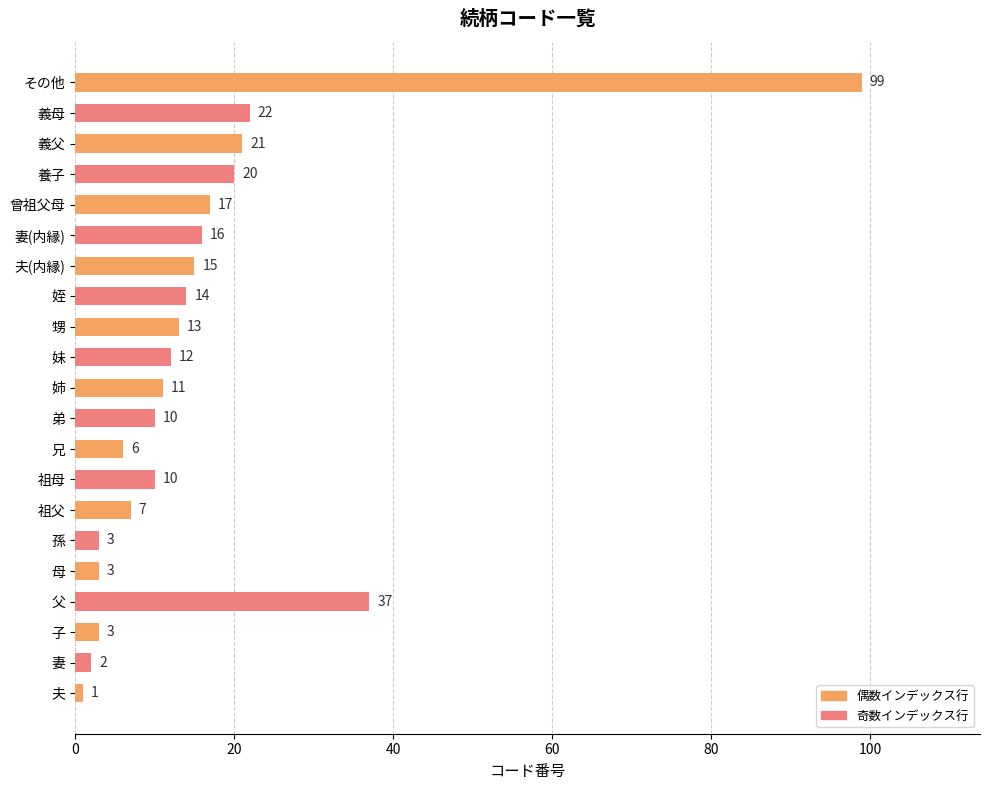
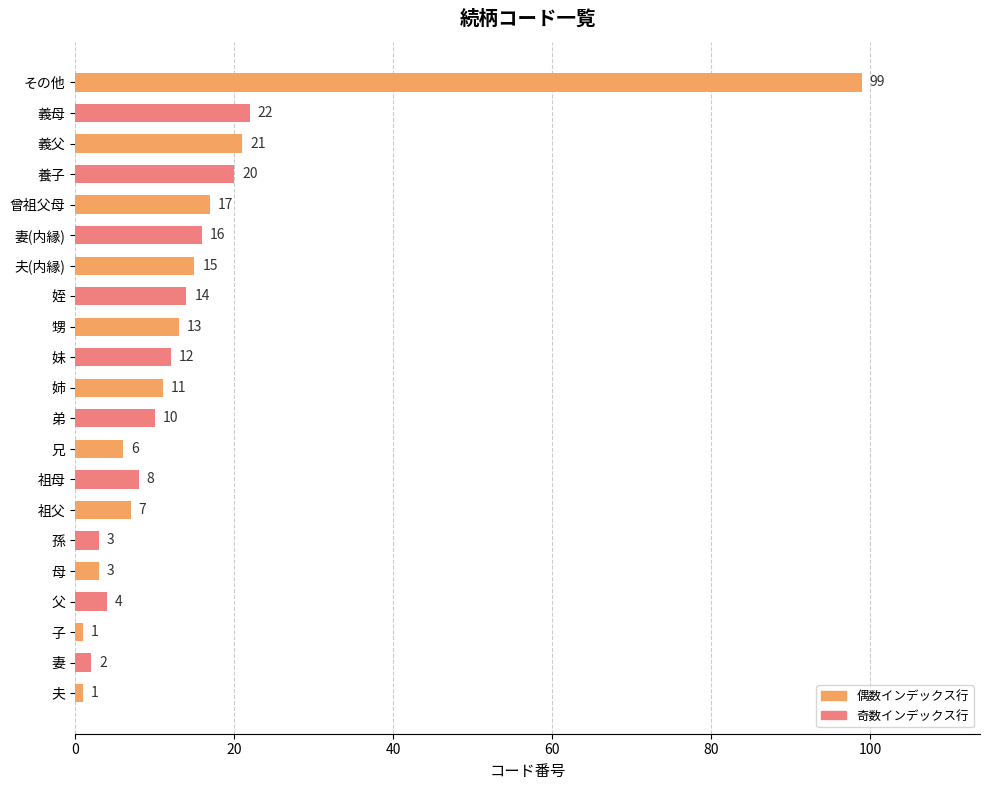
祖母: 10 -> 8
父: 37 -> 4
子: 3 -> 1
